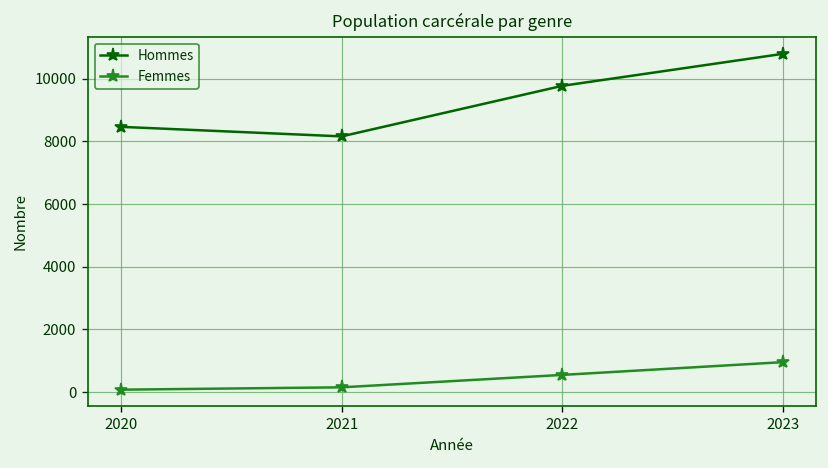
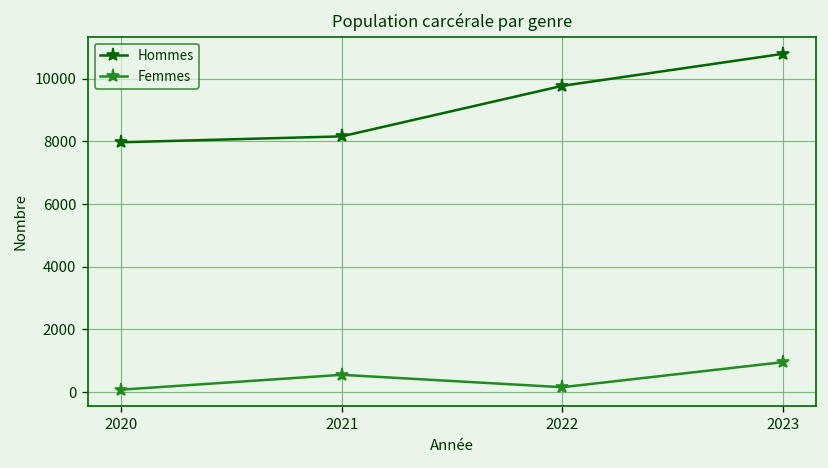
Hommes, 2020: 8500 -> 8000
Femmes, 2021: 200 -> 600
Femmes, 2022: 600 -> 200
